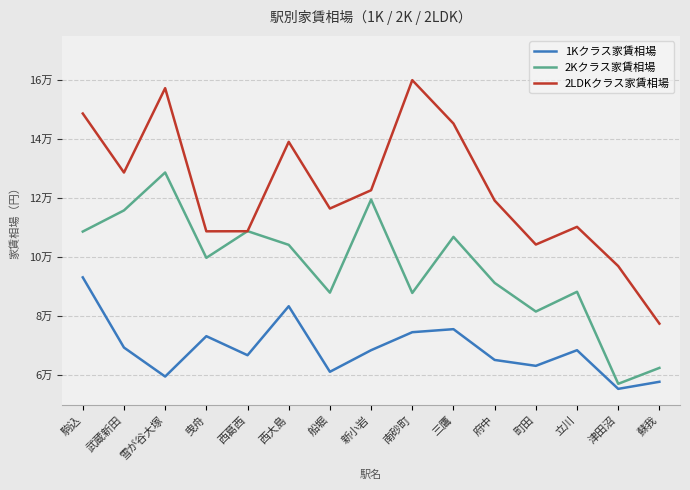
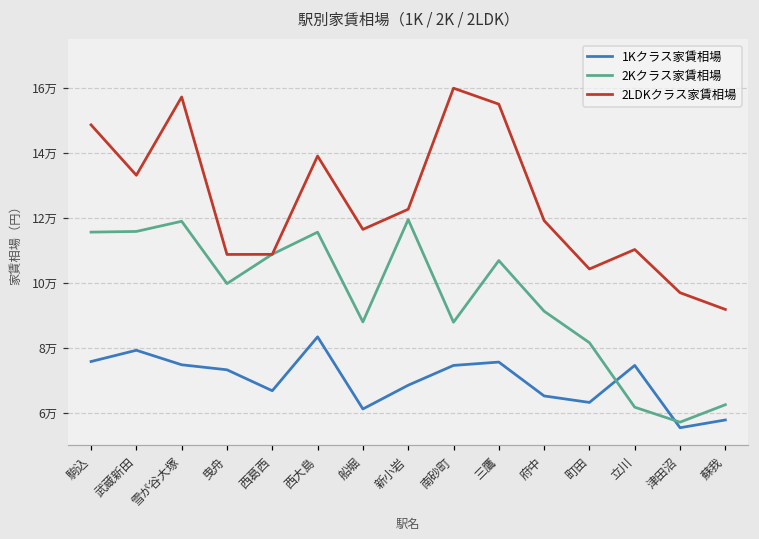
1Kクラス家賃相場, 駒込: 9.3万 -> 7.6万
2Kクラス家賃相場, 駒込: 10.9万 -> 11.6万
1Kクラス家賃相場, 武蔵新田: 6.9万 -> 7.9万
2LDKクラス家賃相場, 武蔵新田: 12.9万 -> 13.3万
1Kクラス家賃相場, 雪が谷大塚: 6.0万 -> 7.5万
2Kクラス家賃相場, 雪が谷大塚: 12.9万 -> 11.9万
2Kクラス家賃相場, 西大島: 10.4万 -> 11.6万
2LDKクラス家賃相場, 三鷹: 14.5万 -> 15.5万
1Kクラス家賃相場, 立川: 6.9万 -> 7.5万
2Kクラス家賃相場, 立川: 8.8万 -> 6.2万
2LDKクラス家賃相場, 蘇我: 7.8万 -> 9.2万
